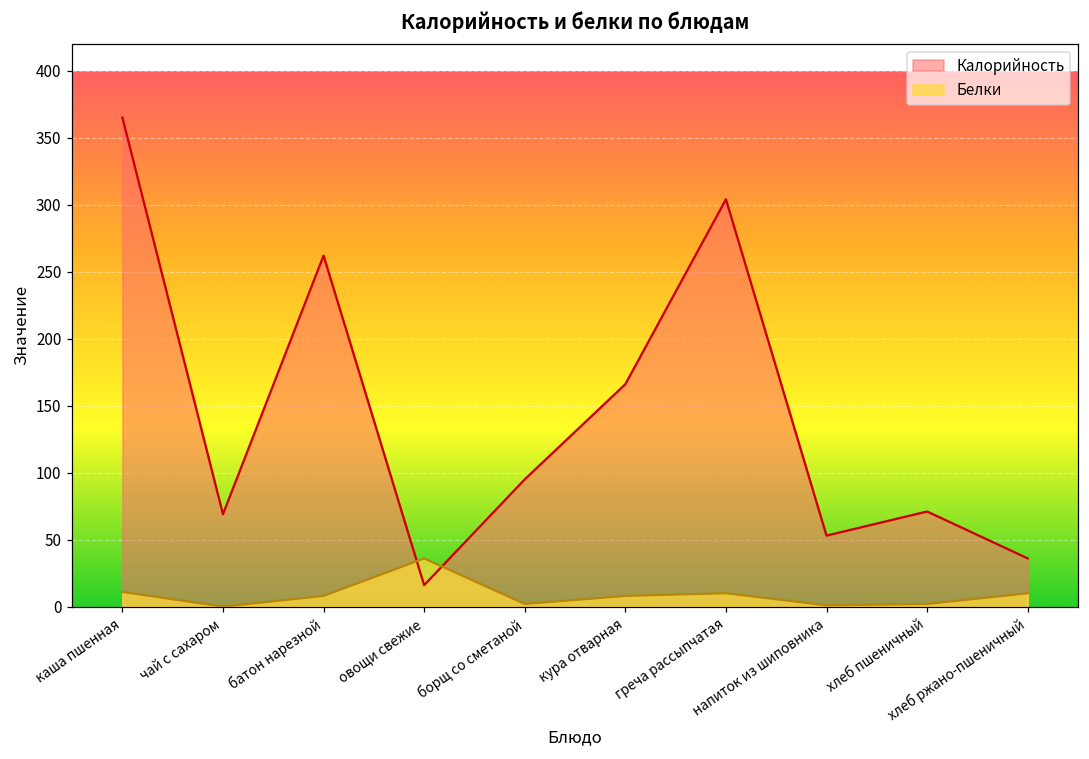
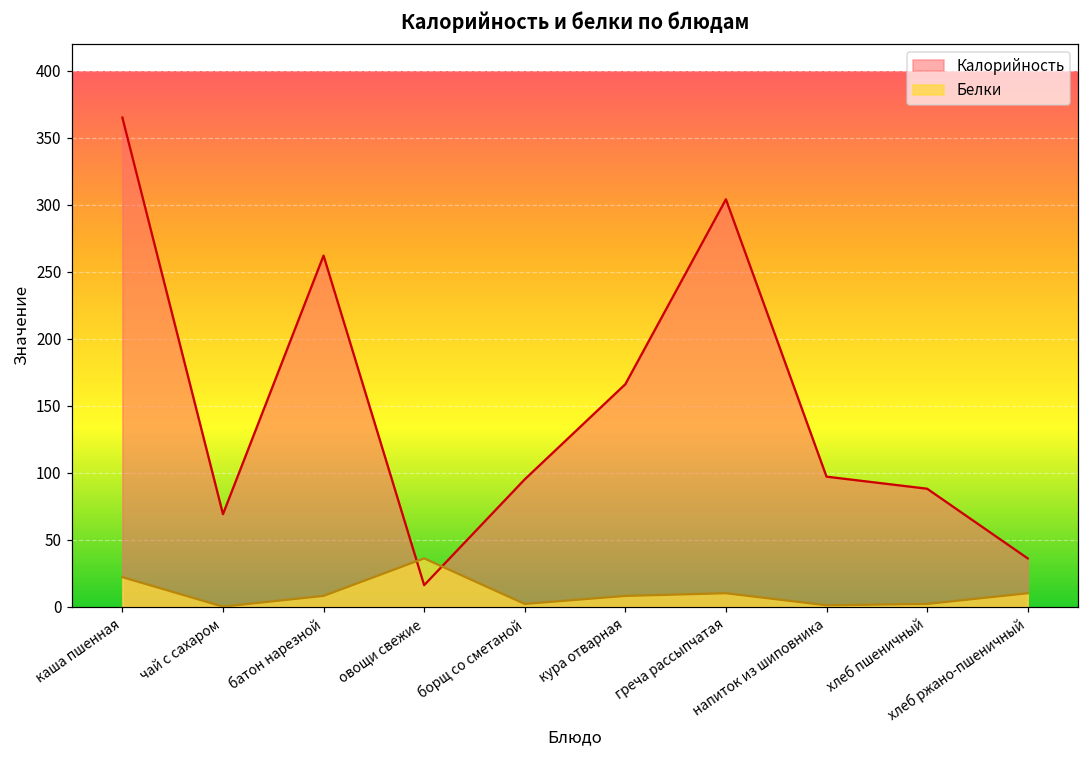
Белки, каша пшенная: 11 -> 22
Калорийность, напиток из шиповника: 53 -> 97
Калорийность, хлеб пшеничный: 71 -> 88
